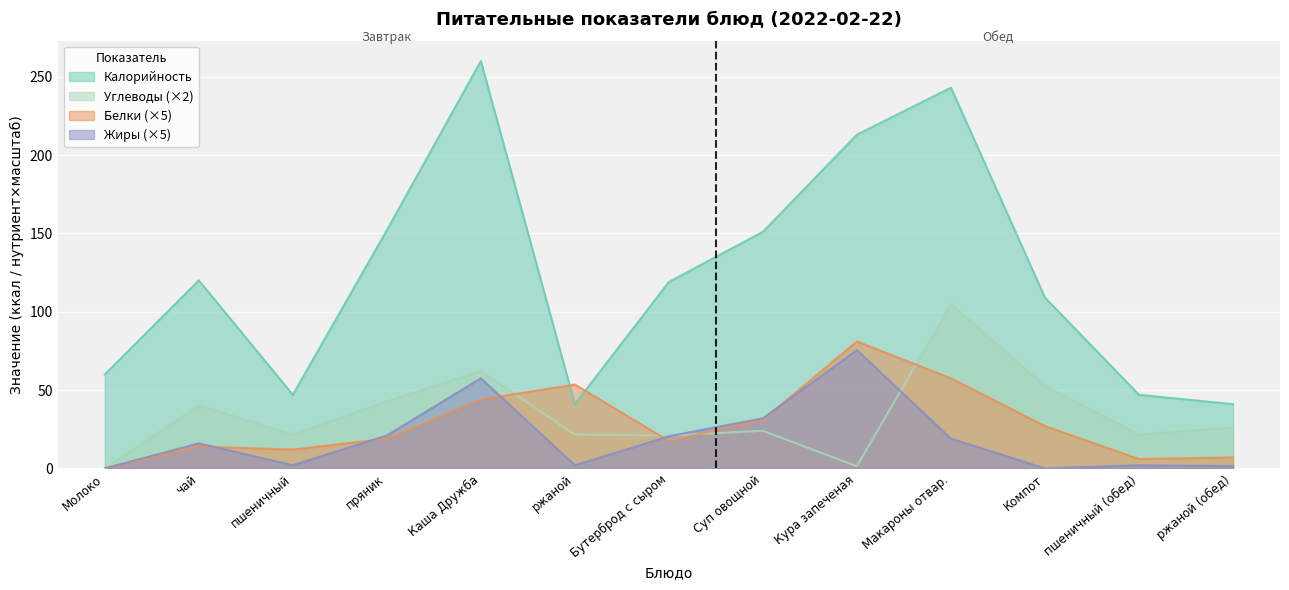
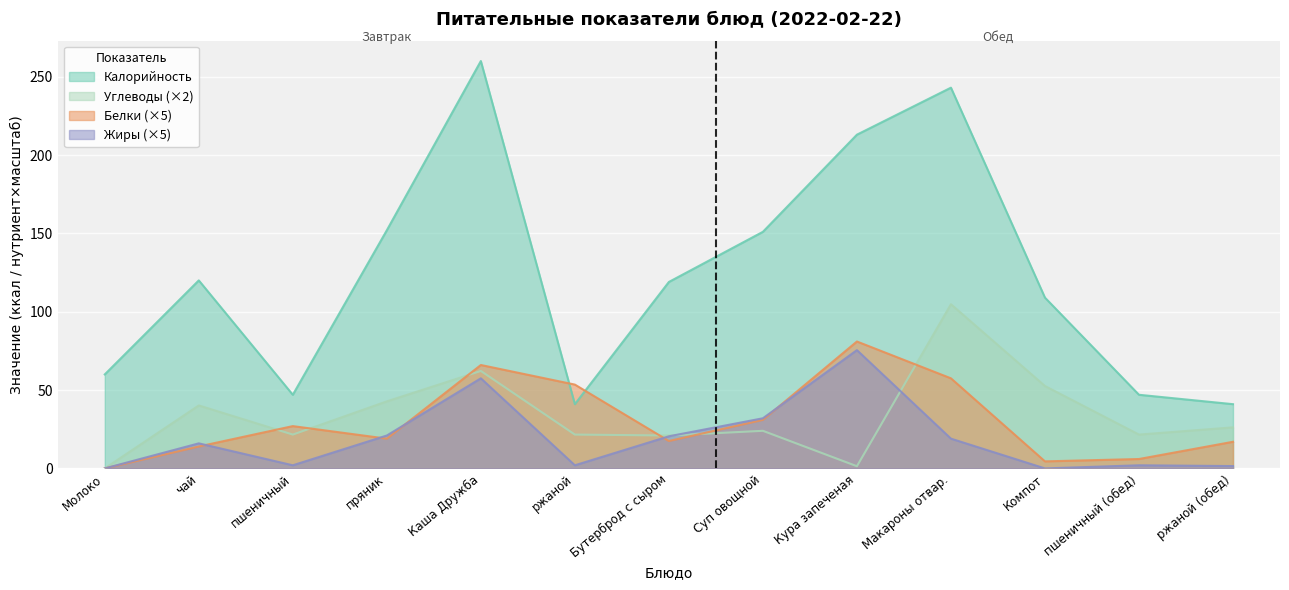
Белки (×5), пшеничный: 12 -> 27
Белки (×5), Каша Дружба: 44 -> 66
Белки (×5), Компот: 27 -> 5
Белки (×5), ржаной (обед): 7 -> 17
